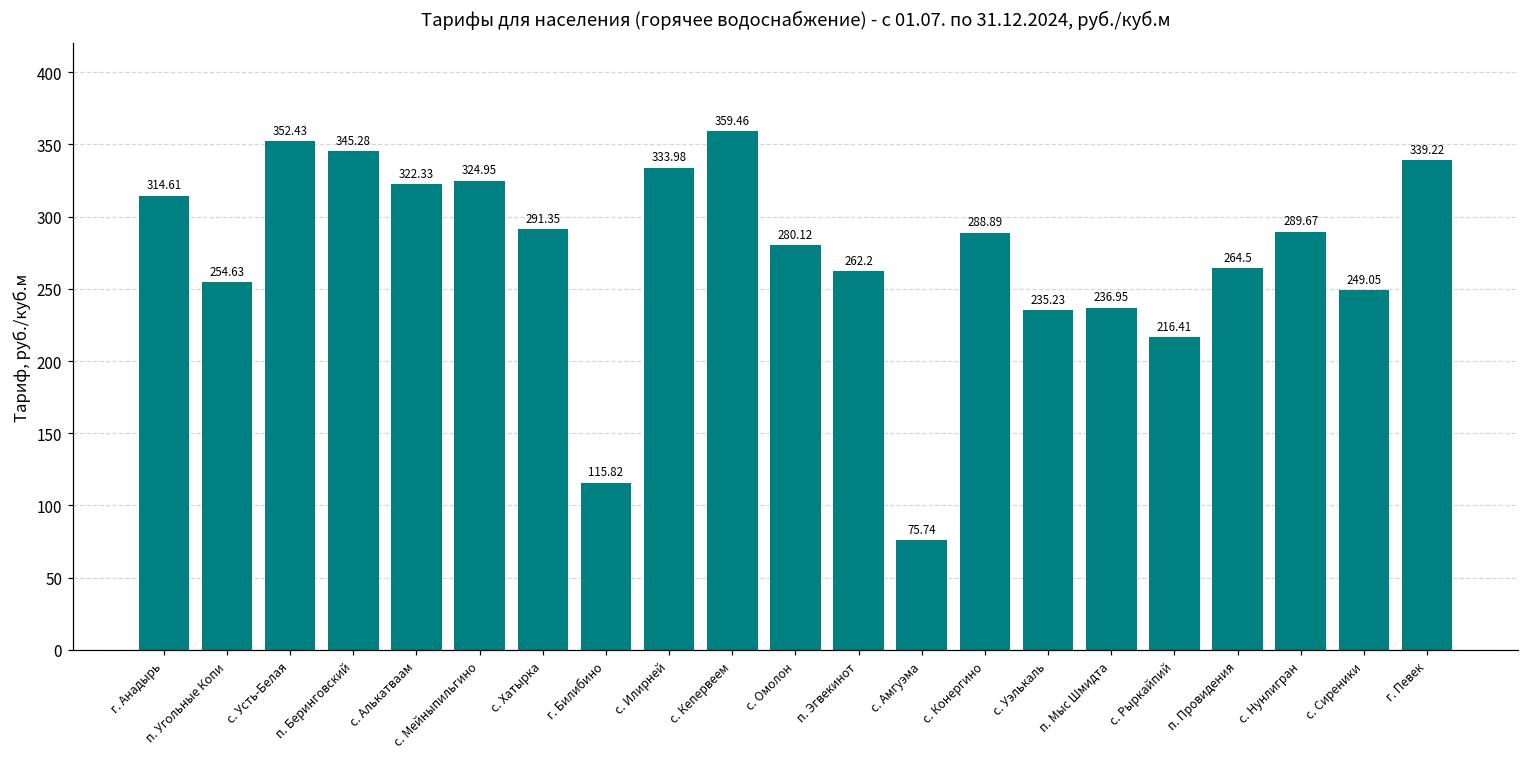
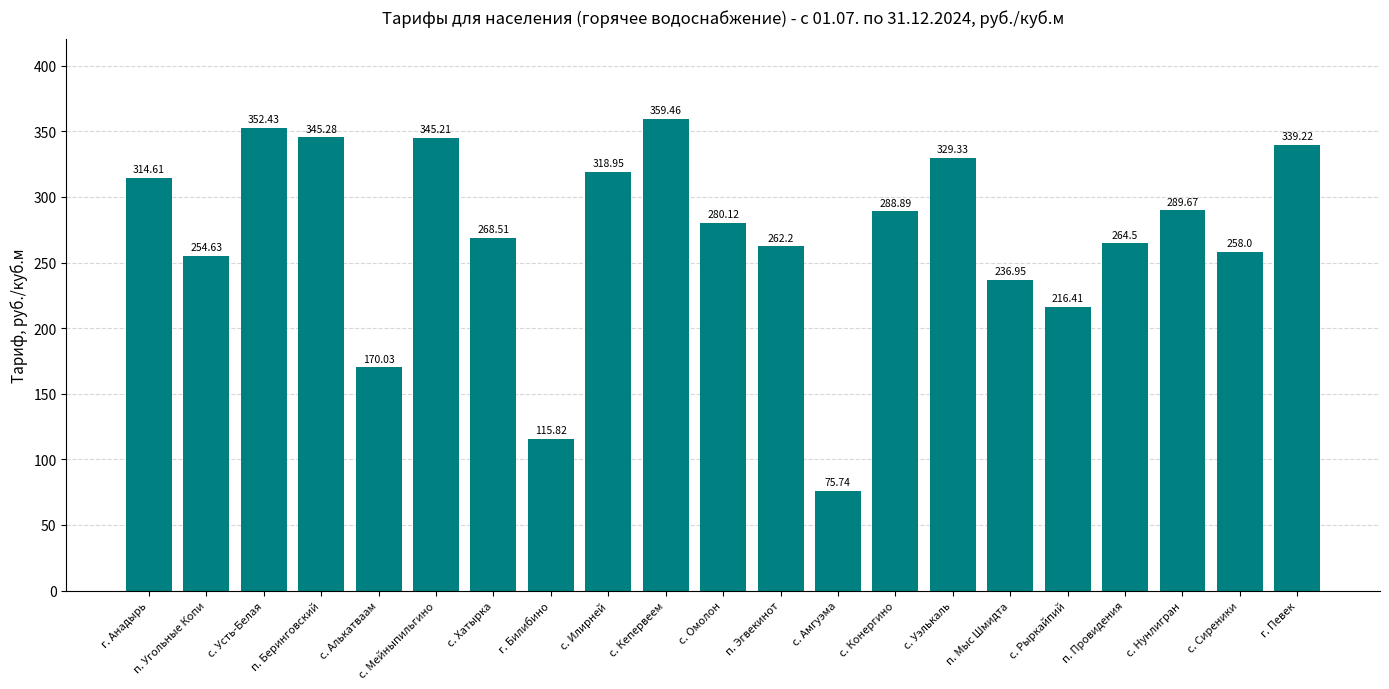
с. Алькатваам: 322.33 -> 170.03
с. Мейныпильгино: 324.95 -> 345.21
с. Хатырка: 291.35 -> 268.51
с. Илирней: 333.98 -> 318.95
с. Уэлькаль: 235.23 -> 329.33
с. Сиреники: 249.05 -> 258.0
